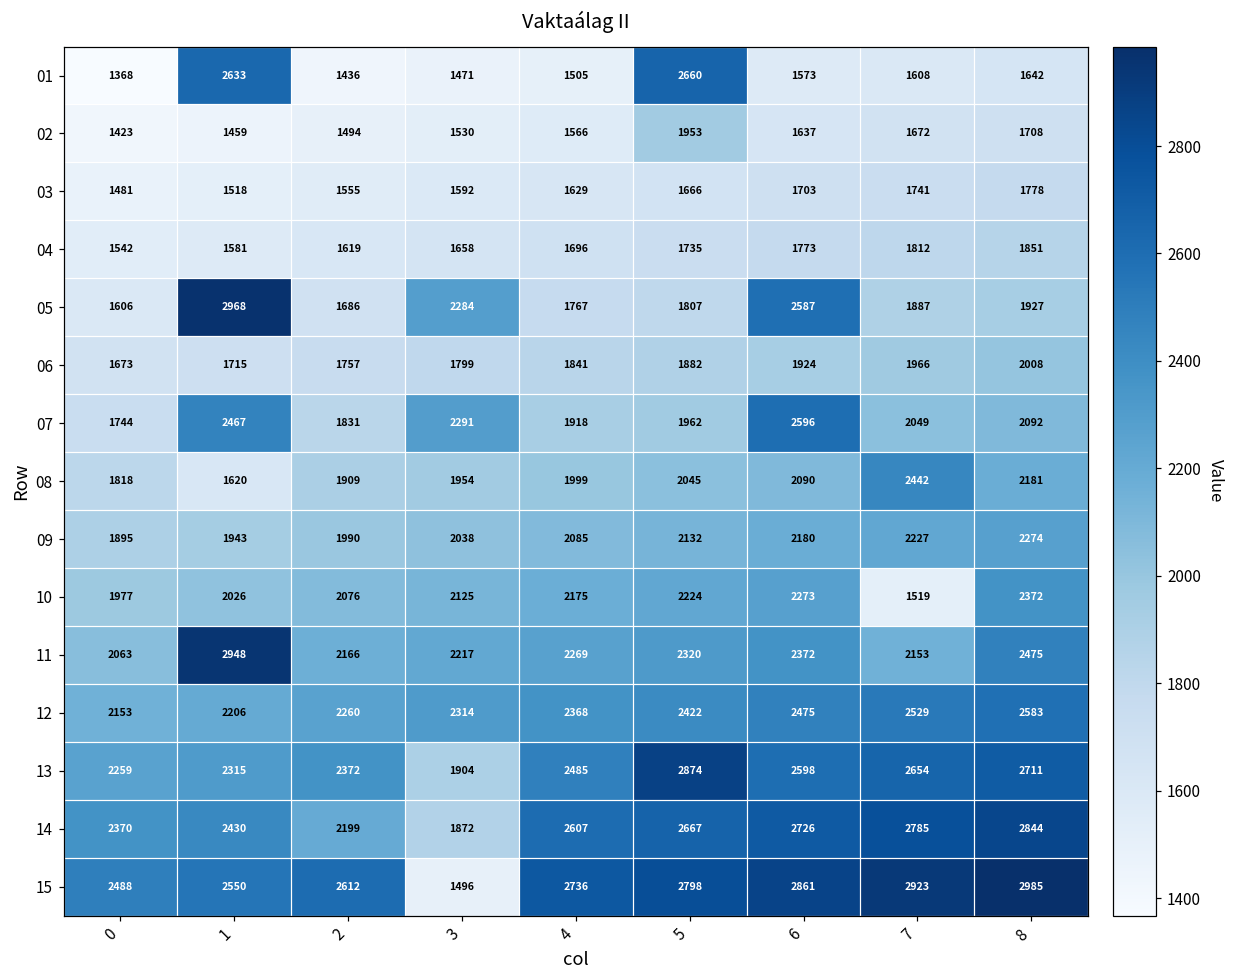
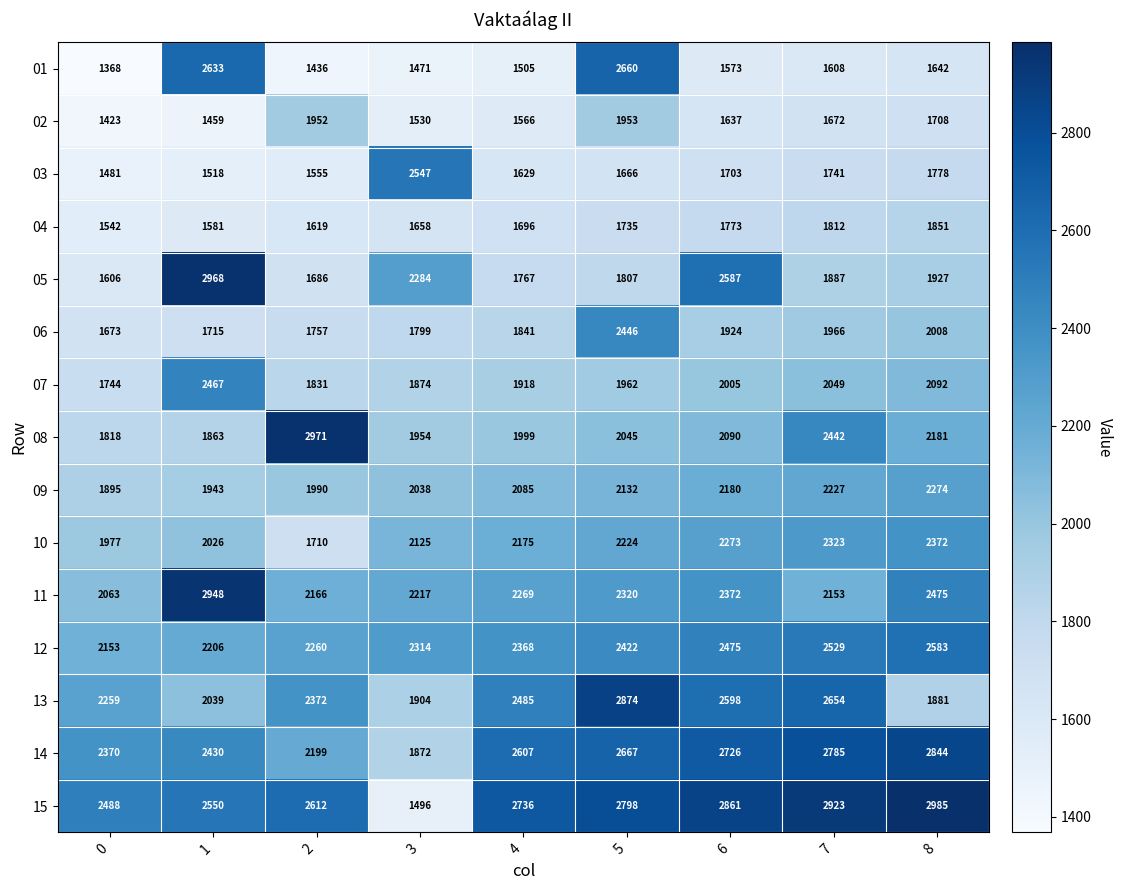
02, 2: 1494 -> 1952
03, 3: 1592 -> 2547
06, 5: 1882 -> 2446
07, 3: 2291 -> 1874
07, 6: 2596 -> 2005
08, 1: 1620 -> 1863
08, 2: 1909 -> 2971
10, 2: 2076 -> 1710
10, 7: 1519 -> 2323
13, 1: 2315 -> 2039
13, 8: 2711 -> 1881
